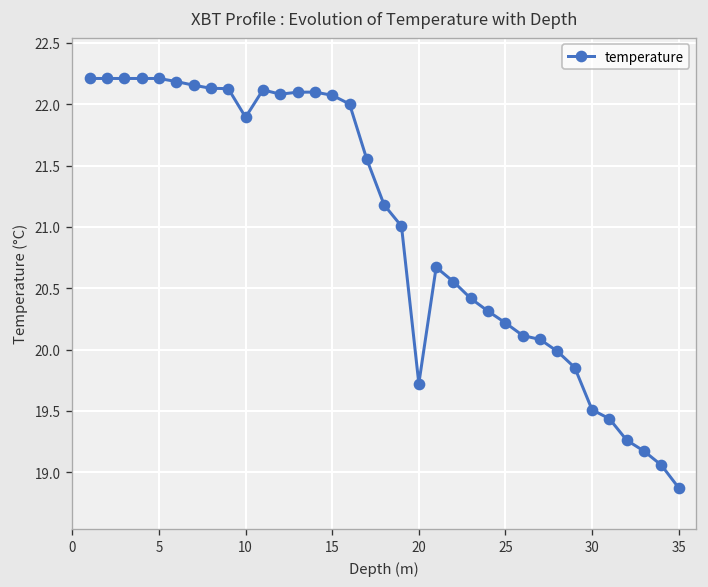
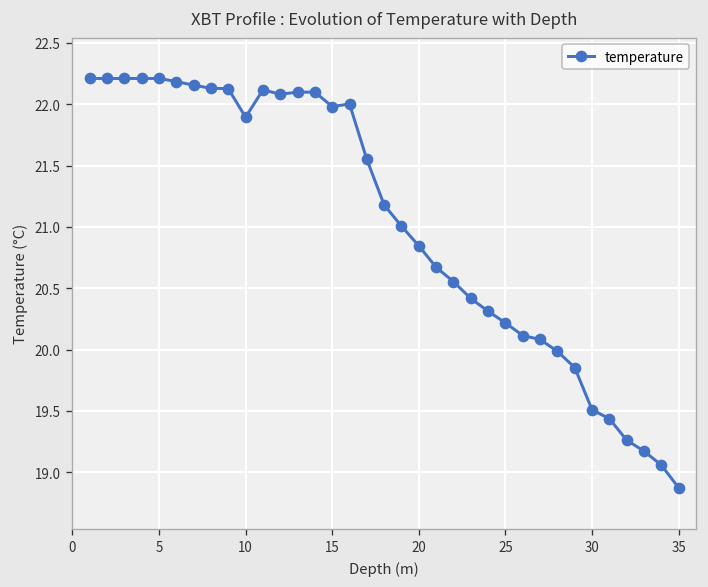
15: 22.07 -> 21.98
20: 19.72 -> 20.85
